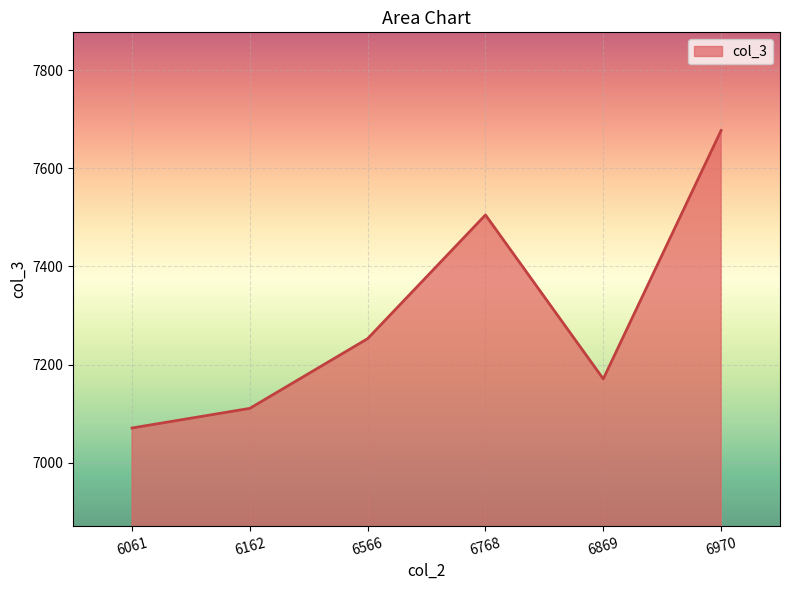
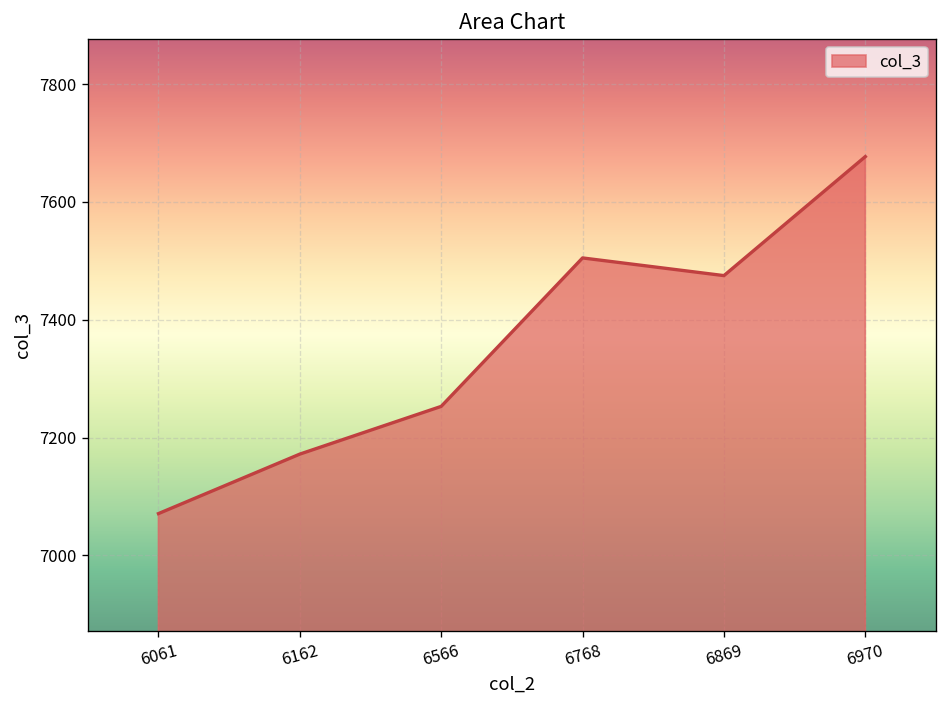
6162: 7110 -> 7170
6869: 7170 -> 7480
